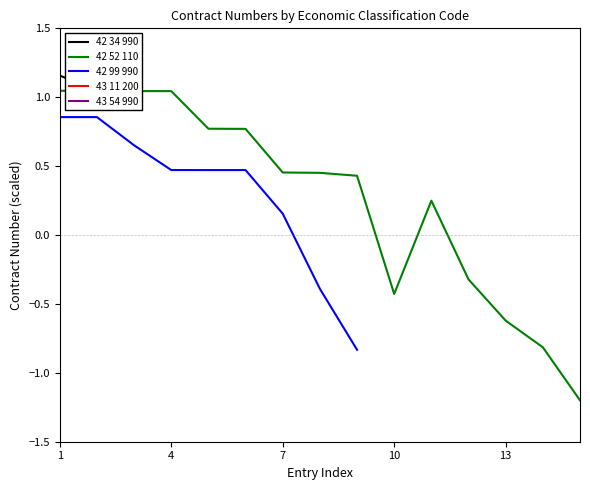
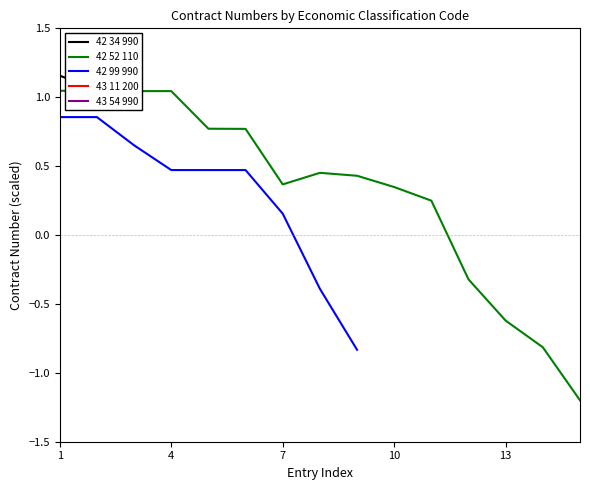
42 52 110, 7: 0.45 -> 0.37
42 52 110, 10: -0.43 -> 0.35
